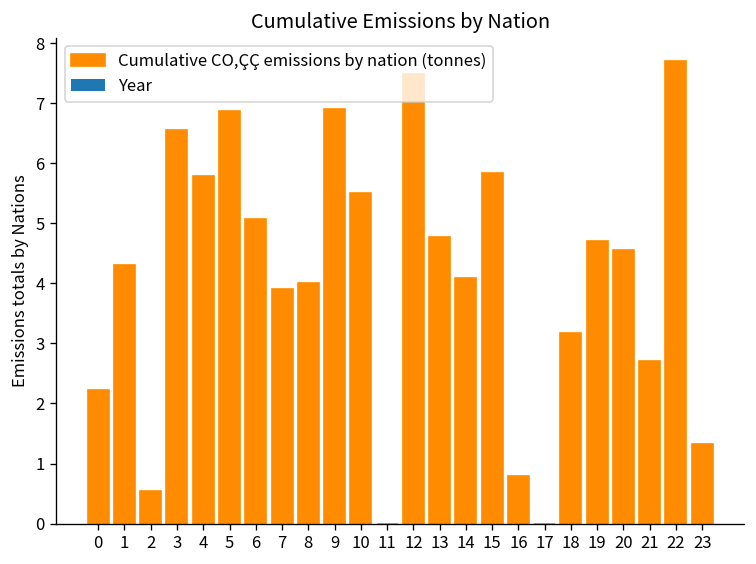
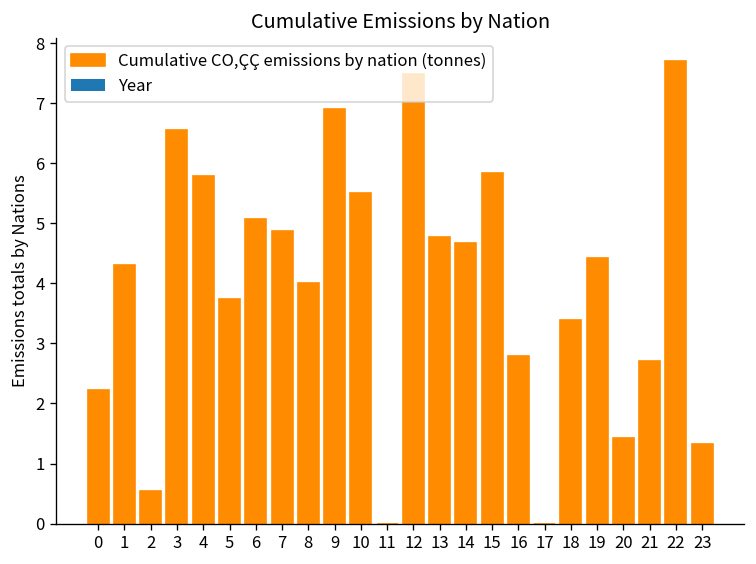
5: 6.9 -> 3.7
7: 3.9 -> 4.9
14: 4.1 -> 4.7
16: 0.8 -> 2.8
18: 3.2 -> 3.4
19: 4.7 -> 4.4
20: 4.6 -> 1.4
